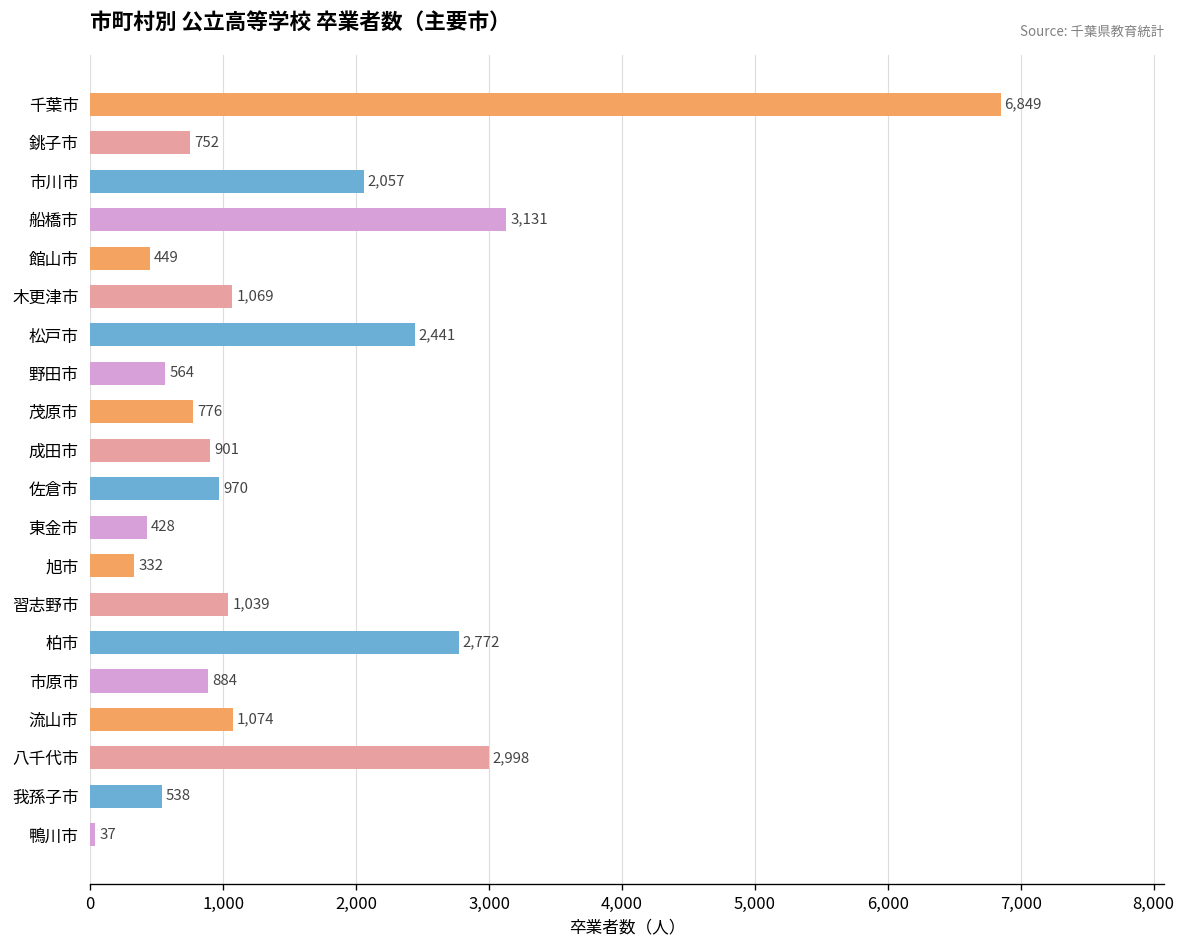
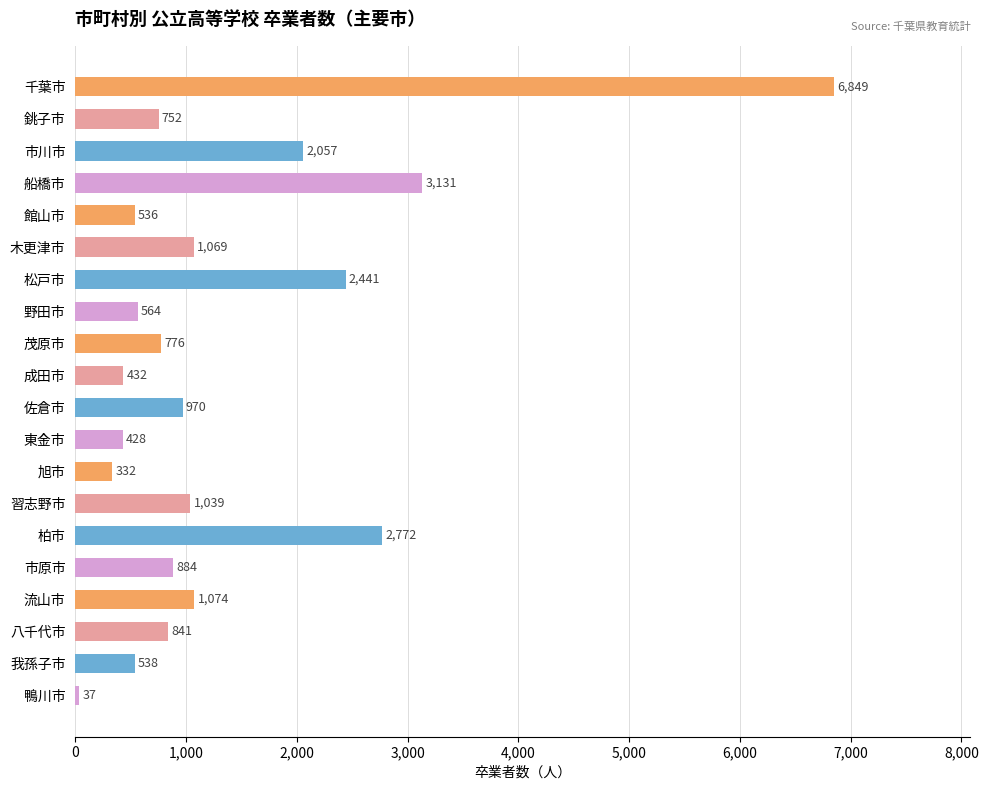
館山市: 449 -> 536
成田市: 901 -> 432
八千代市: 2,998 -> 841
